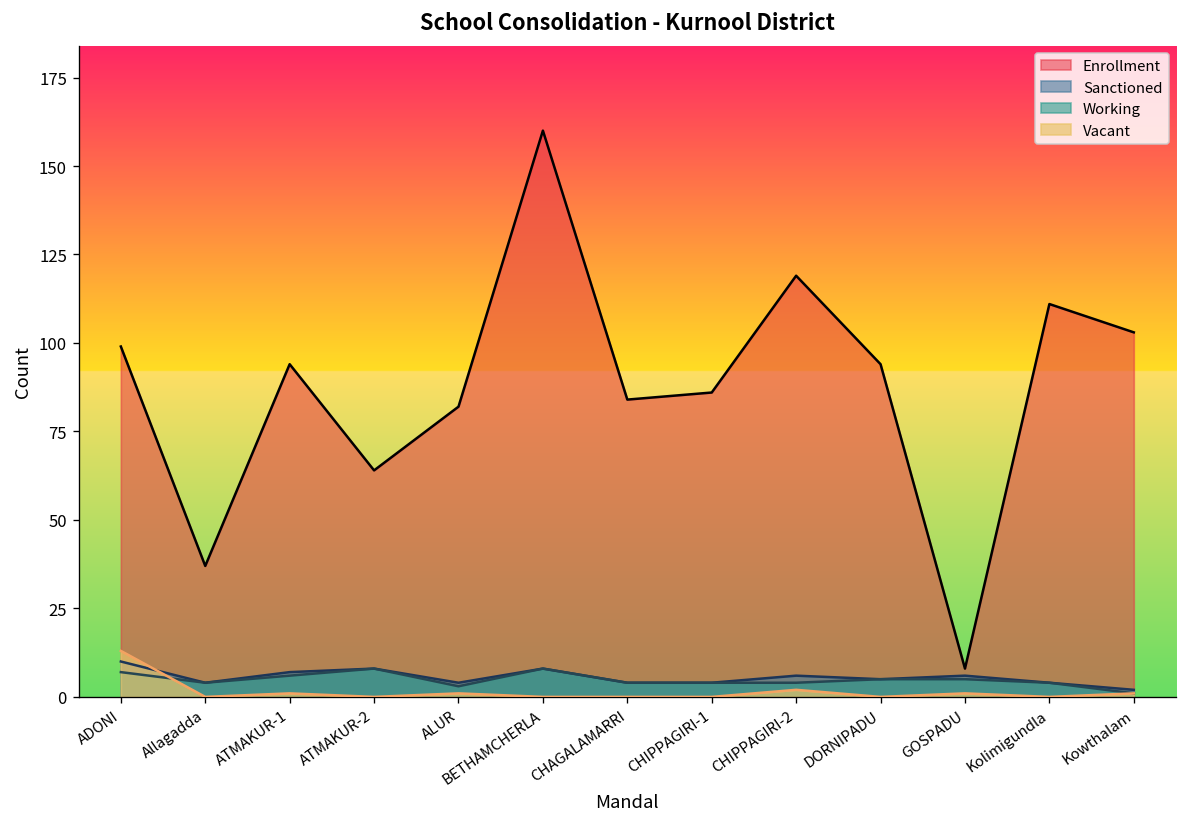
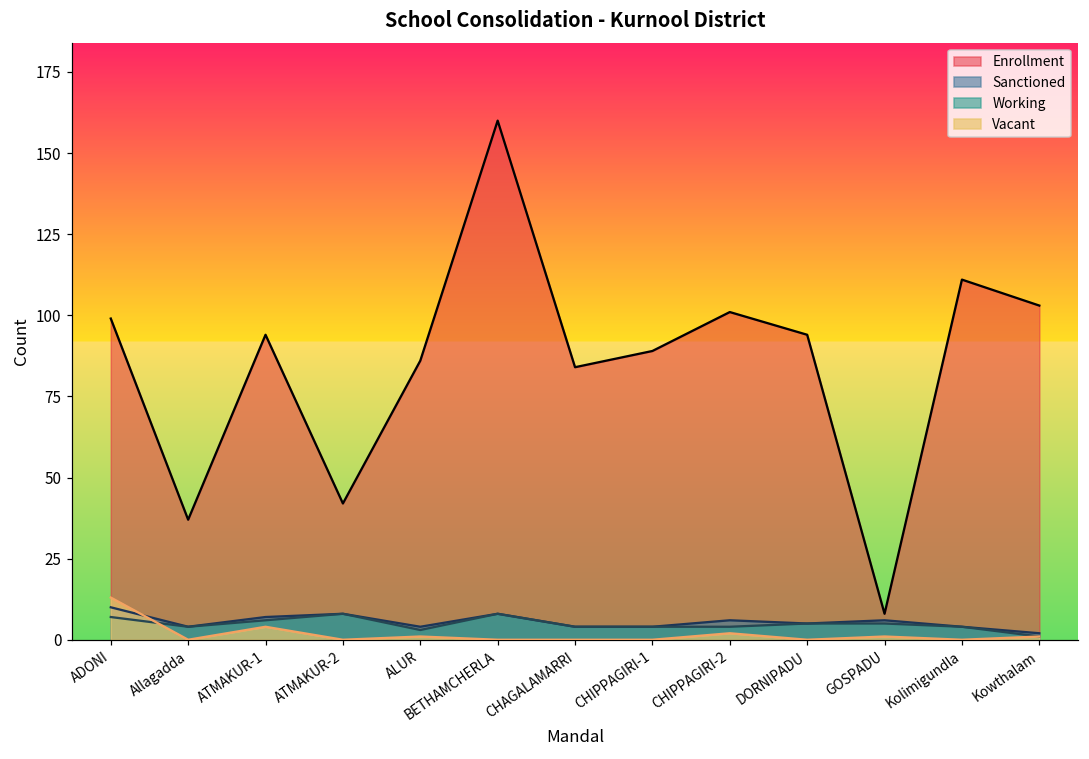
Vacant, ATMAKUR-1: 1 -> 4
Enrollment, ATMAKUR-2: 64 -> 42
Enrollment, ALUR: 82 -> 86
Enrollment, CHIPPAGIRI-1: 86 -> 89
Enrollment, CHIPPAGIRI-2: 119 -> 101
